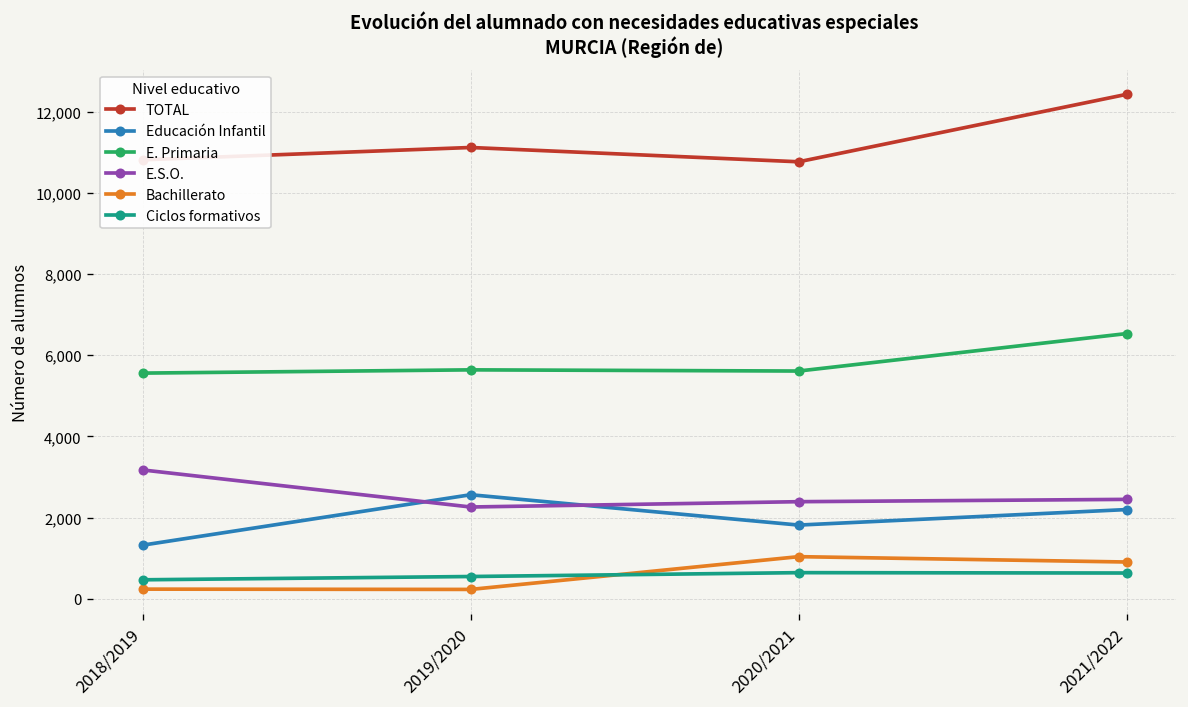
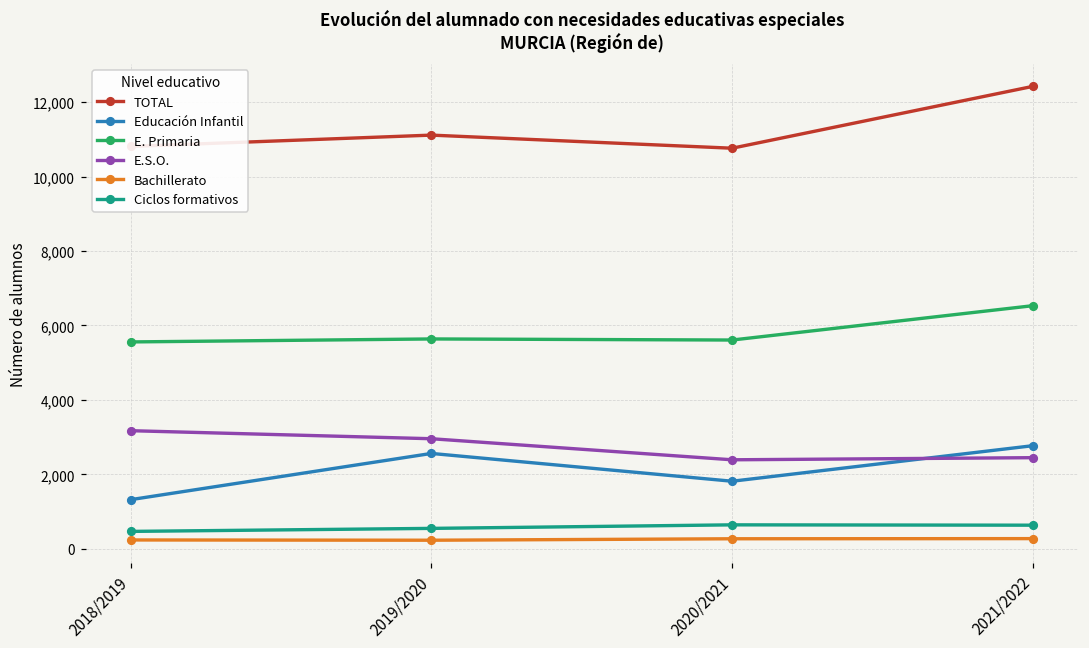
E.S.O., 2019/2020: 2,300 -> 3,000
Bachillerato, 2020/2021: 1,000 -> 300
Educación Infantil, 2021/2022: 2,200 -> 2,800
Bachillerato, 2021/2022: 900 -> 300
